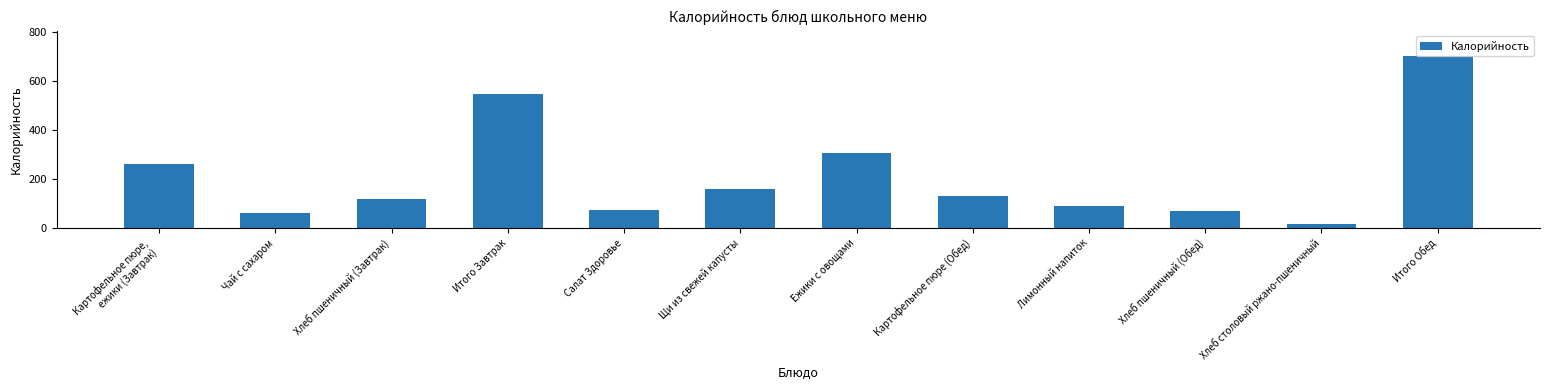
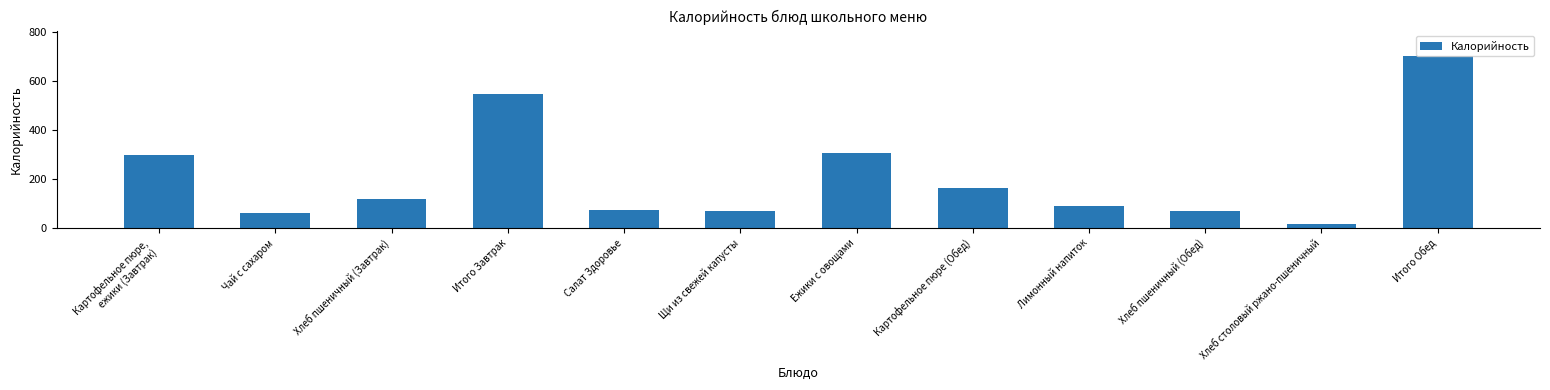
Картофельное пюре, ежики (Завтрак): 260 -> 300
Щи из свежей капусты: 160 -> 70
Картофельное пюре (Обед): 130 -> 160
